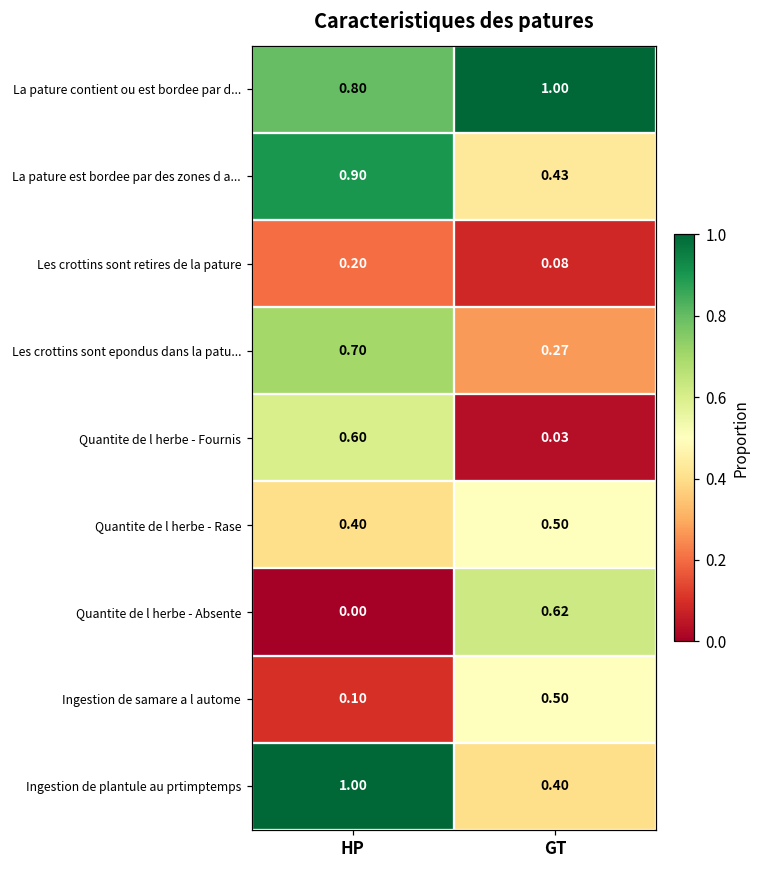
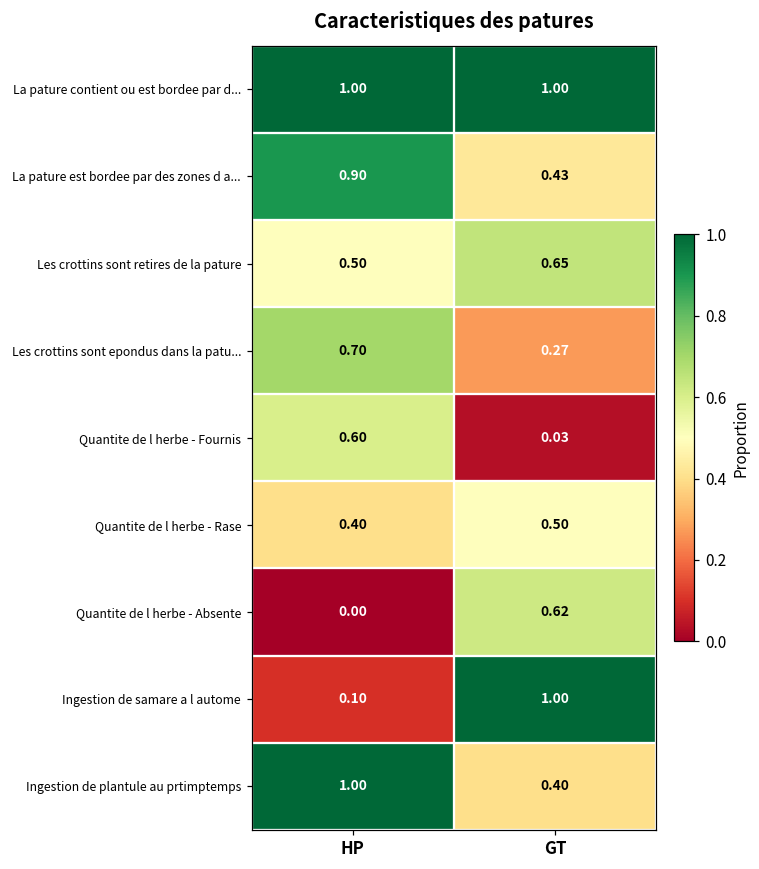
La pature contient ou est bordee par d..., HP: 0.80 -> 1.00
Les crottins sont retires de la pature, HP: 0.20 -> 0.50
Les crottins sont retires de la pature, GT: 0.08 -> 0.65
Ingestion de samare a l autome, GT: 0.50 -> 1.00
